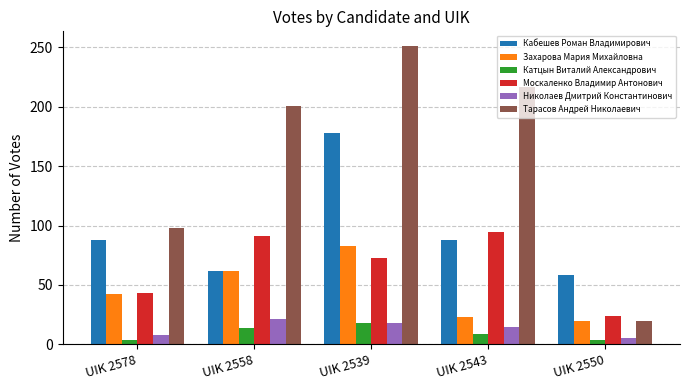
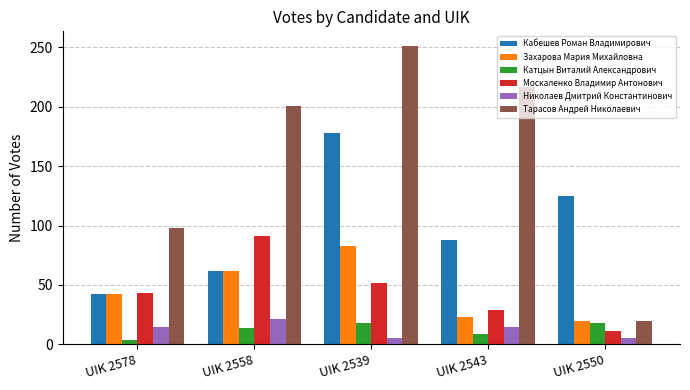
Кабешев Роман Владимирович, UIK 2578: 88 -> 42
Николаев Дмитрий Константинович, UIK 2578: 8 -> 15
Москаленко Владимир Антонович, UIK 2539: 73 -> 52
Николаев Дмитрий Константинович, UIK 2539: 18 -> 5
Москаленко Владимир Антонович, UIK 2543: 95 -> 29
Кабешев Роман Владимирович, UIK 2550: 58 -> 125
Катцын Виталий Александрович, UIK 2550: 4 -> 18
Москаленко Владимир Антонович, UIK 2550: 24 -> 11
